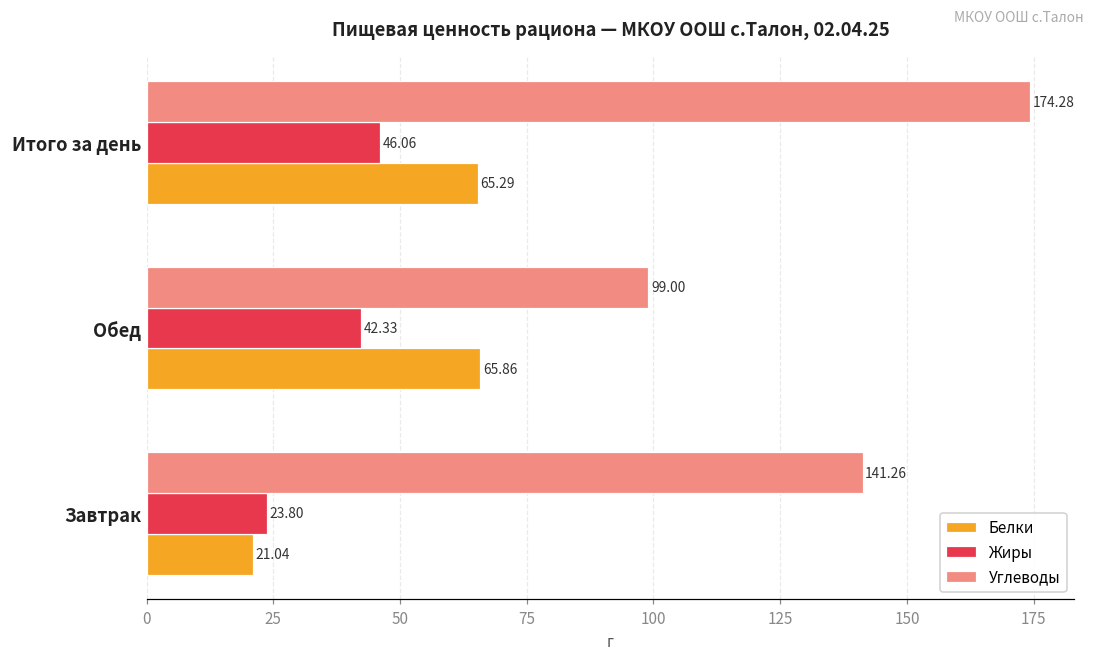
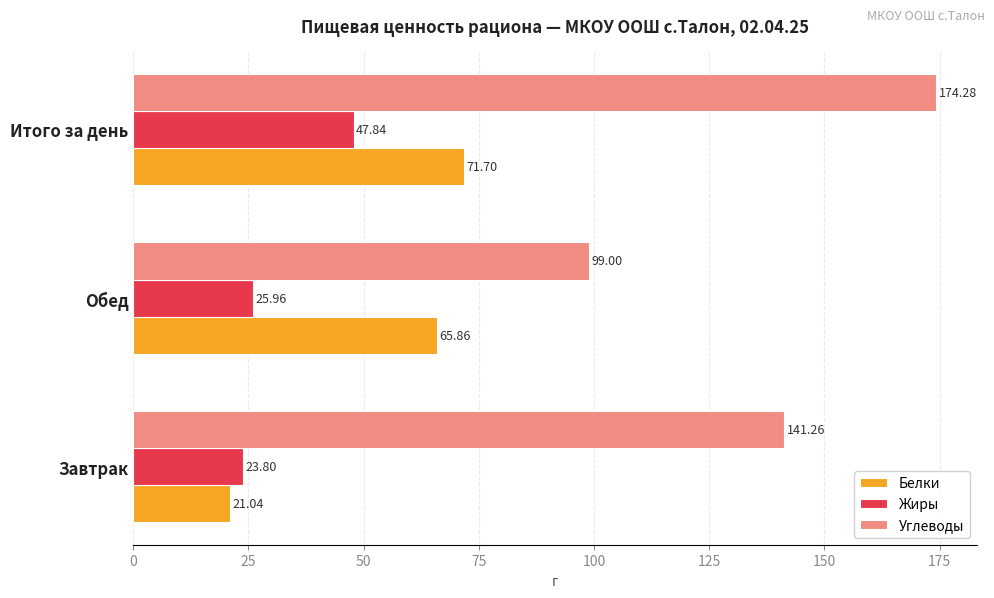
Жиры, Итого за день: 46.06 -> 47.84
Белки, Итого за день: 65.29 -> 71.70
Жиры, Обед: 42.33 -> 25.96
